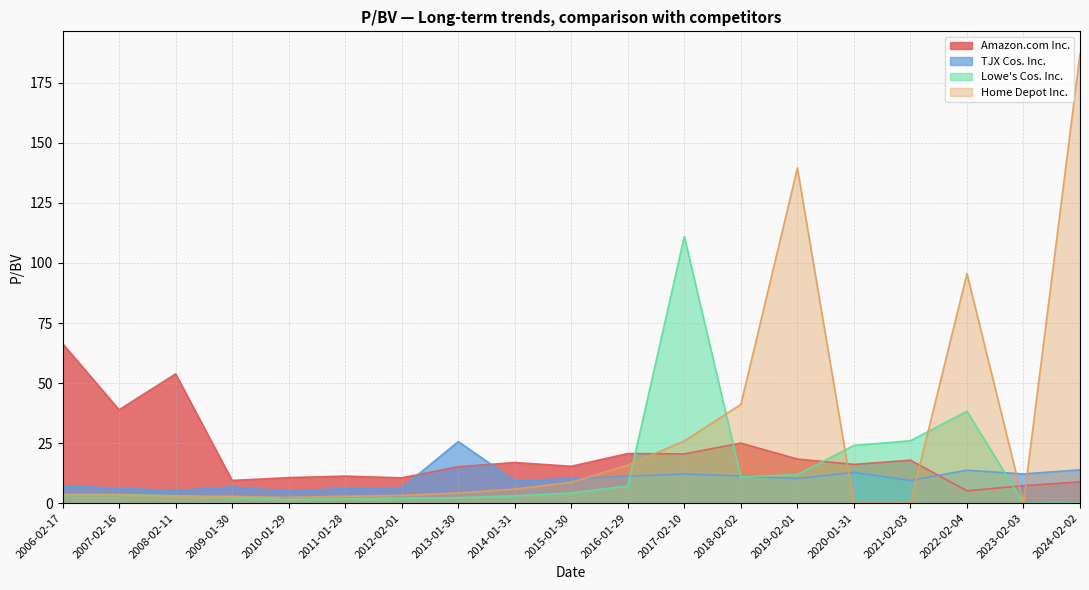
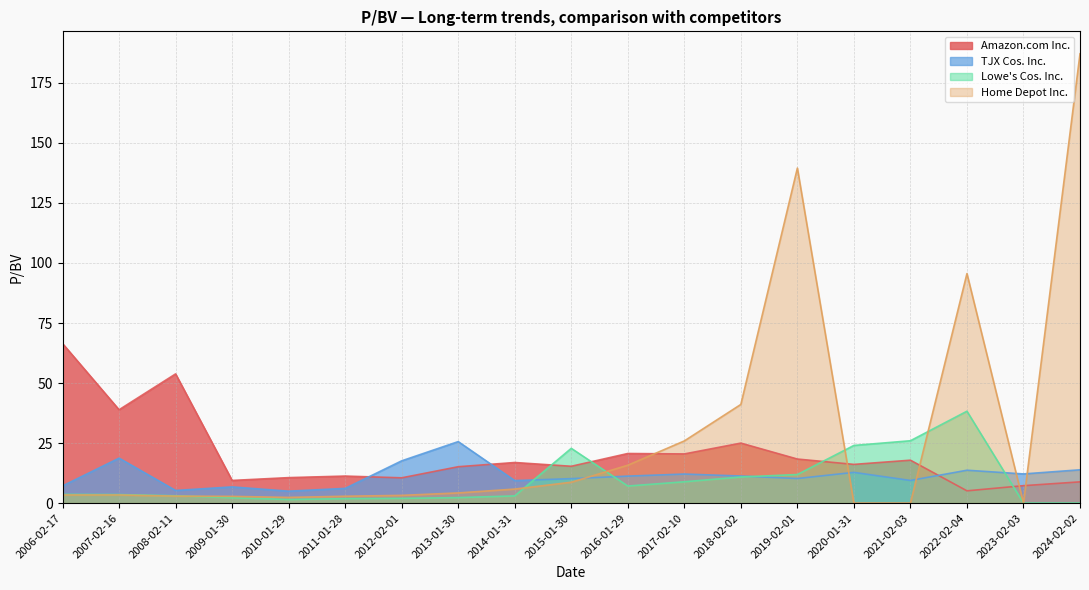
TJX Cos. Inc., 2007-02-16: 6 -> 19
TJX Cos. Inc., 2012-02-01: 6 -> 18
Lowe's Cos. Inc., 2015-01-30: 4 -> 23
Lowe's Cos. Inc., 2017-02-10: 111 -> 9
